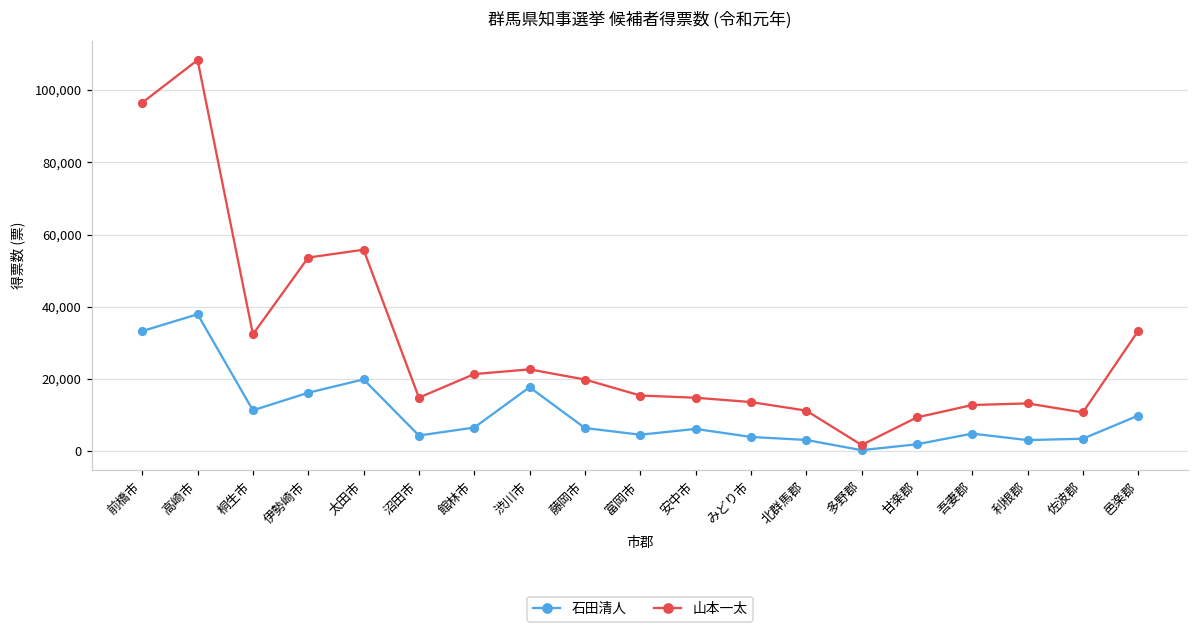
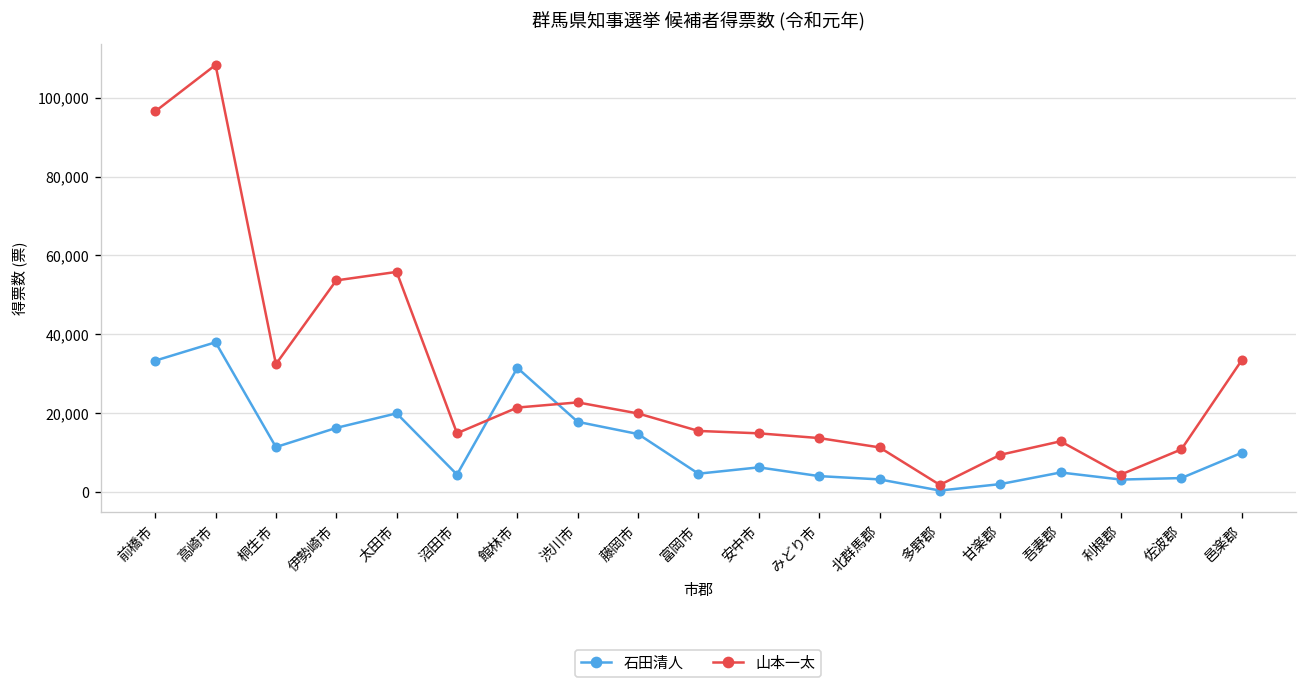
石田清人, 館林市: 7,000 -> 31,000
石田清人, 藤岡市: 6,000 -> 15,000
山本一太, 利根郡: 13,000 -> 4,000
